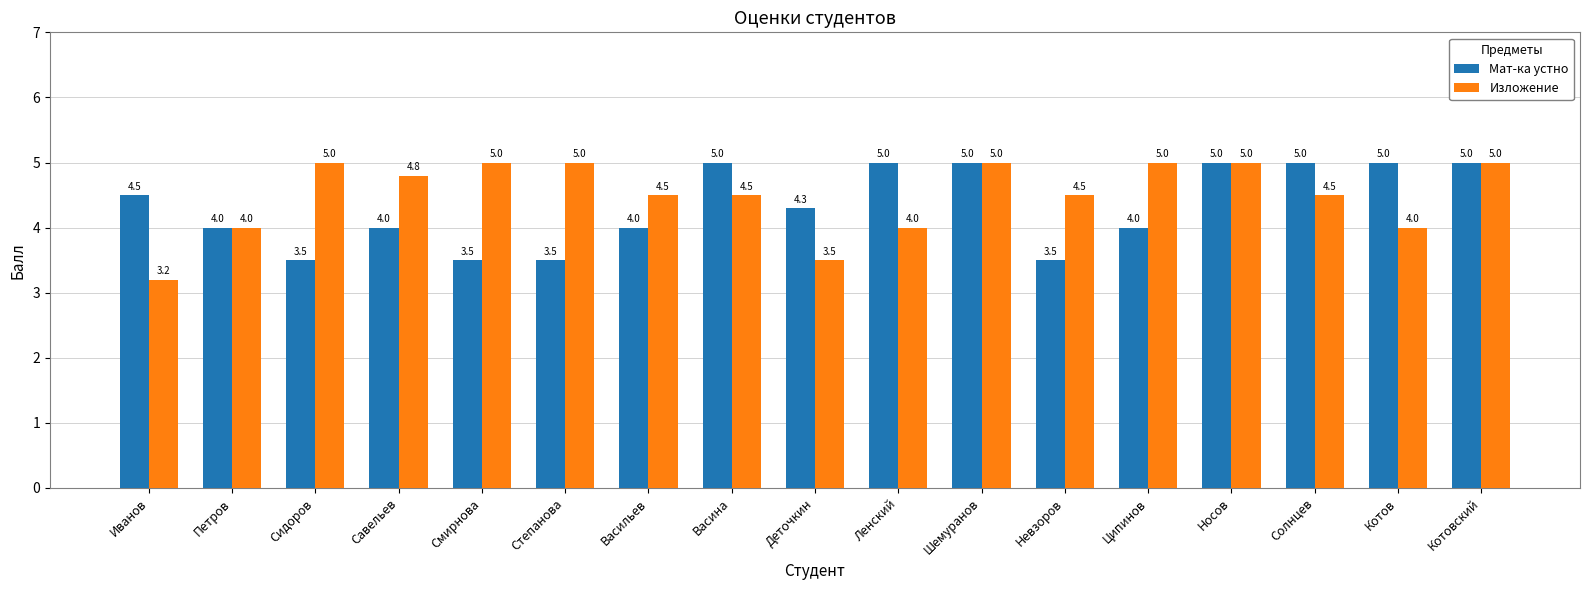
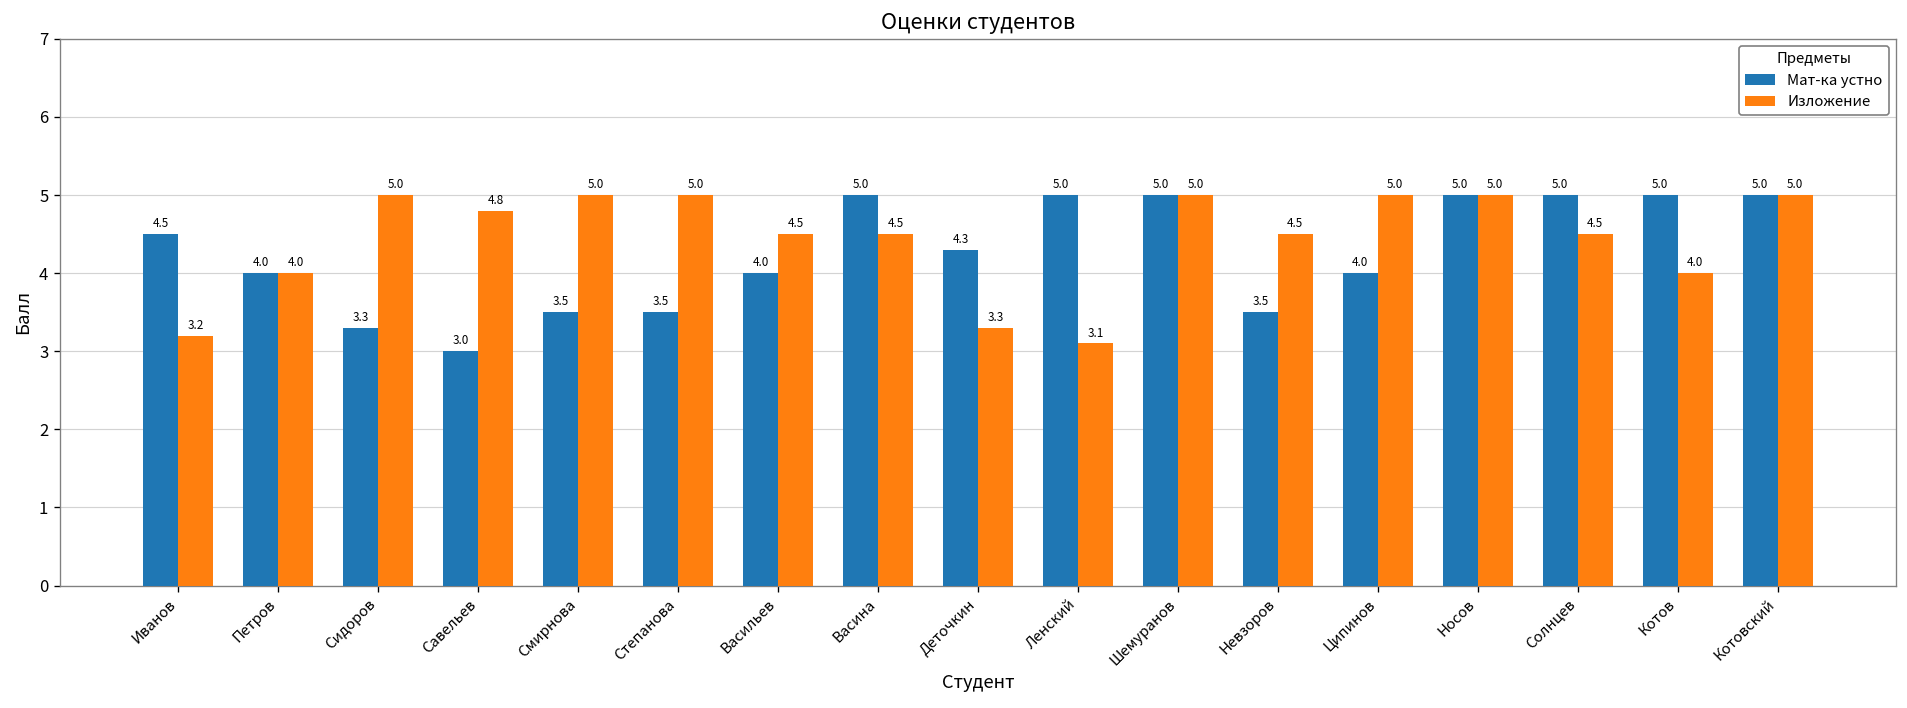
Мат-ка устно, Сидоров: 3.5 -> 3.3
Мат-ка устно, Савельев: 4.0 -> 3.0
Изложение, Деточкин: 3.5 -> 3.3
Изложение, Ленский: 4.0 -> 3.1
